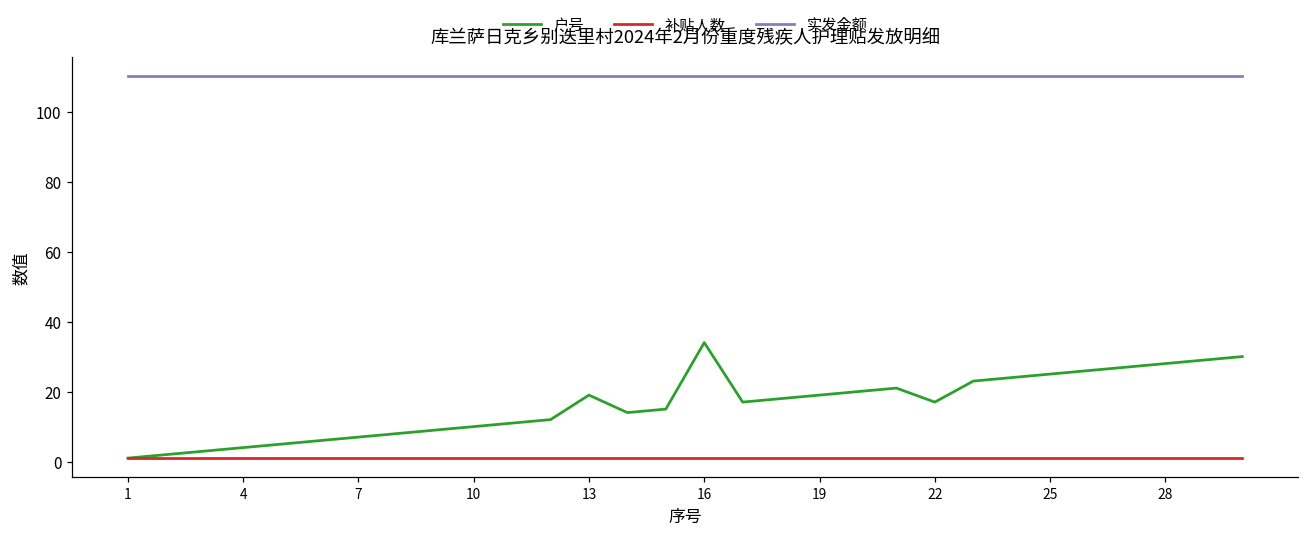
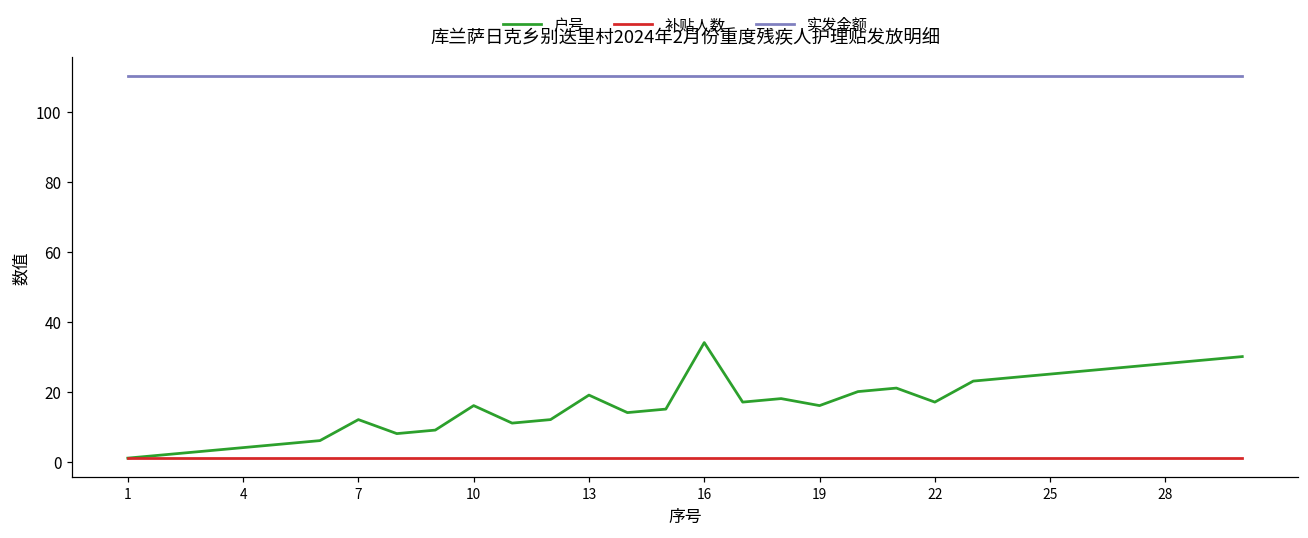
户号, 7: 7 -> 12
户号, 10: 10 -> 16
户号, 19: 19 -> 16
